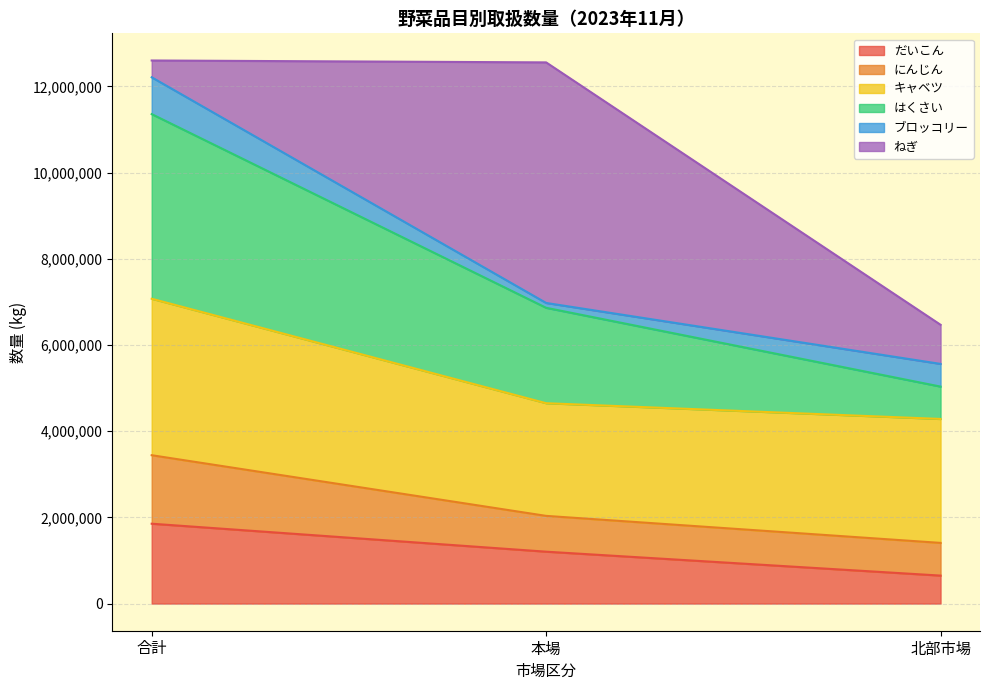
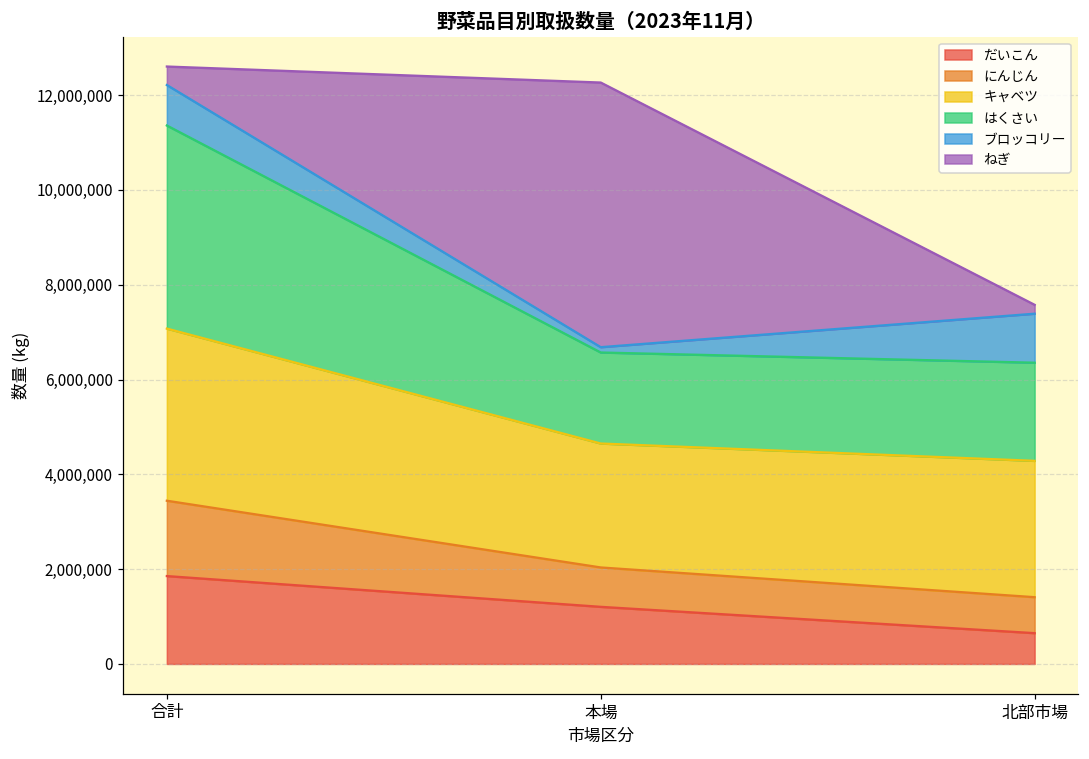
はくさい, 本場: 2,200,000 -> 1,900,000
はくさい, 北部市場: 800,000 -> 2,100,000
ブロッコリー, 北部市場: 500,000 -> 1,000,000
ねぎ, 北部市場: 900,000 -> 200,000
